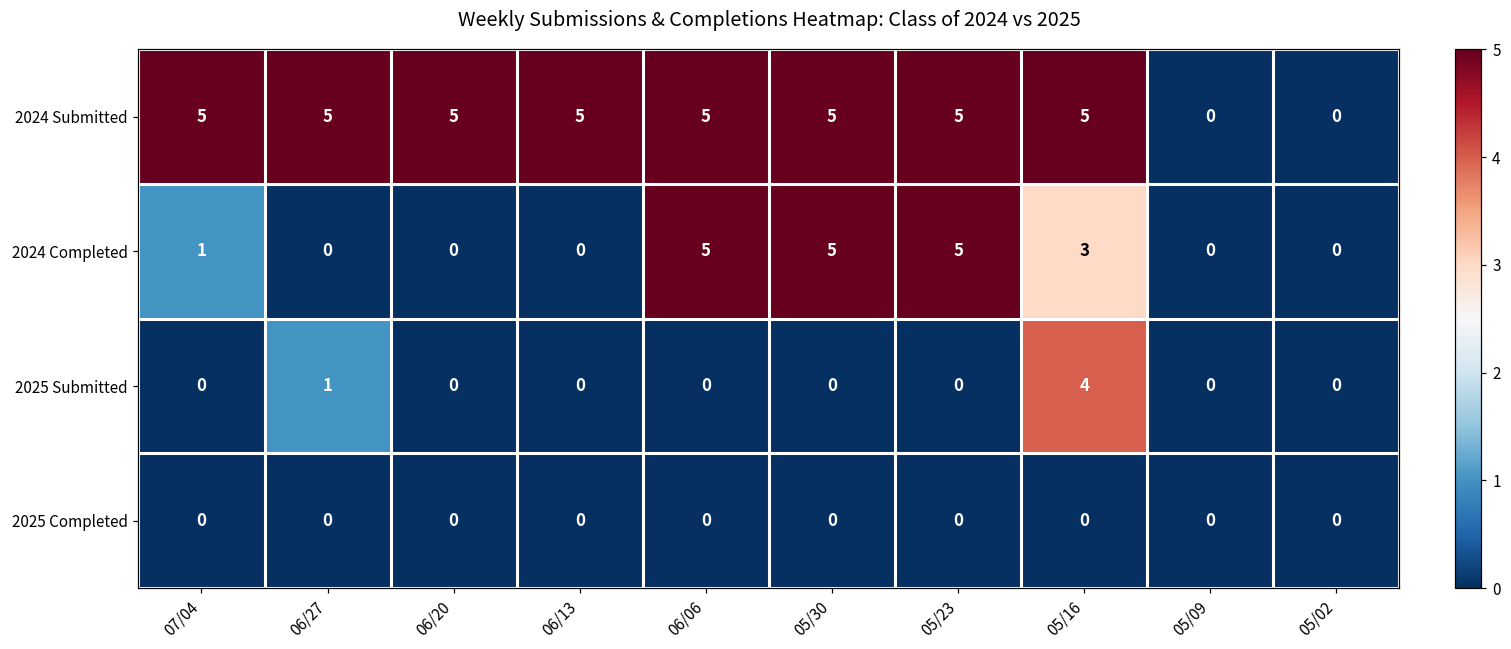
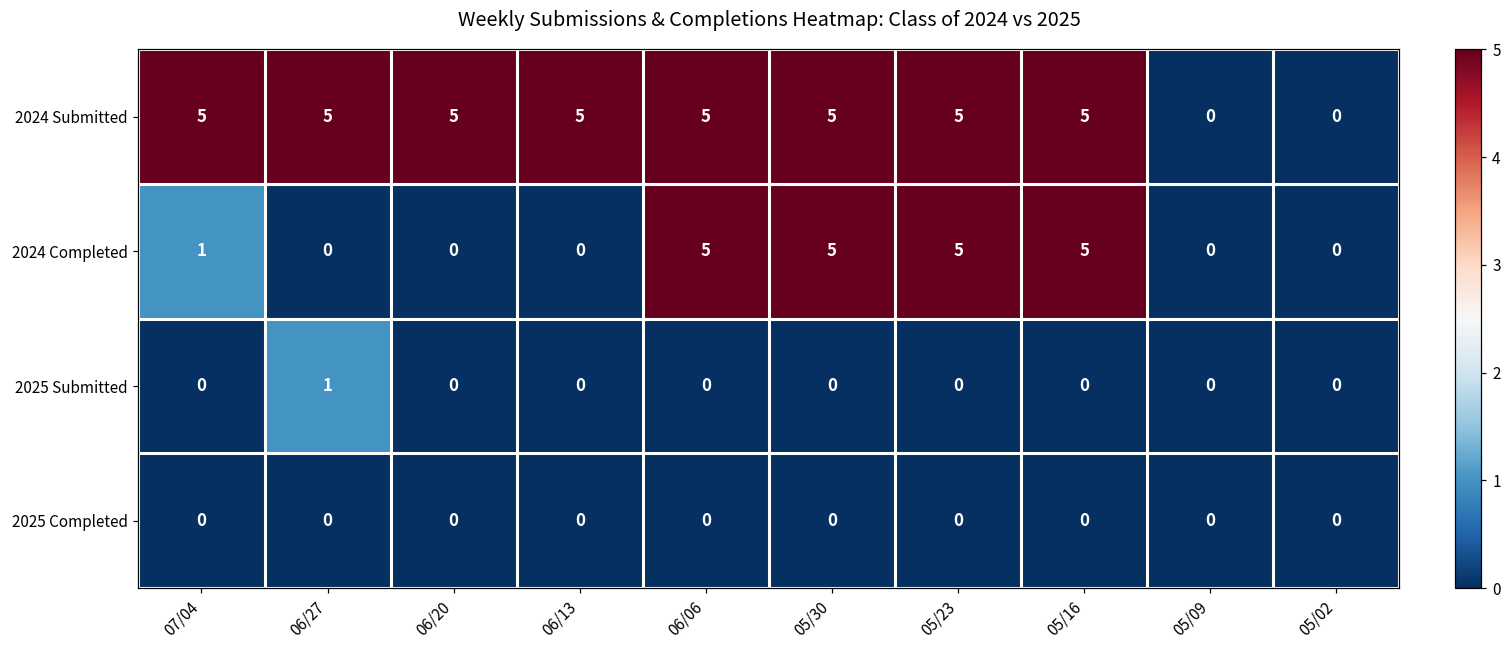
2024 Completed, 05/16: 3 -> 5
2025 Submitted, 05/16: 4 -> 0
